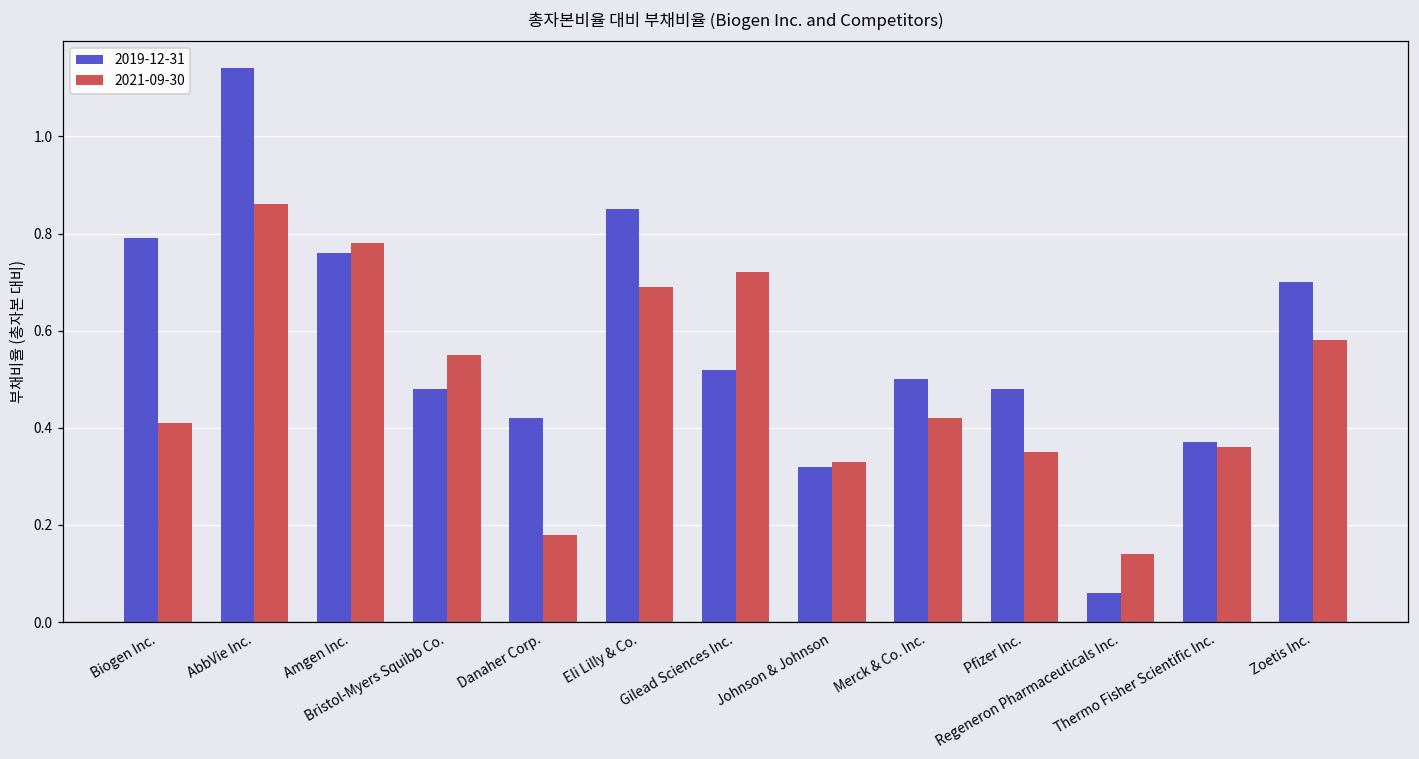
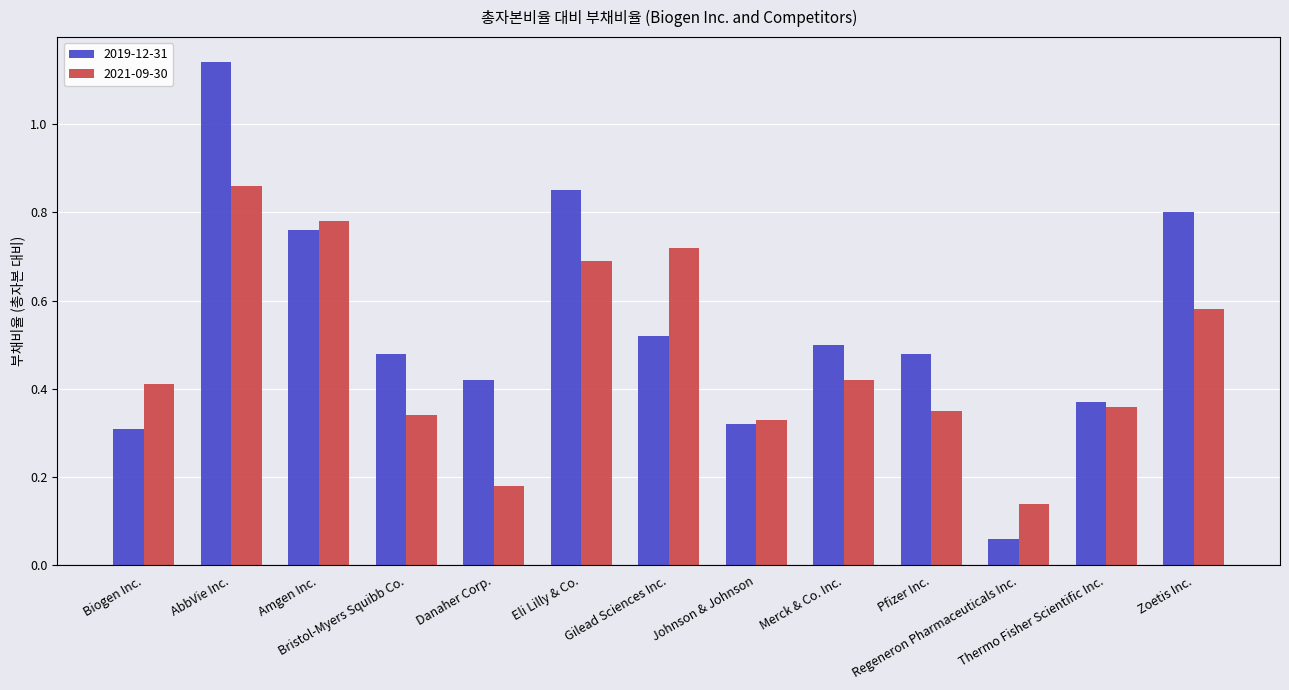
2019-12-31, Biogen Inc.: 0.79 -> 0.31
2021-09-30, Bristol-Myers Squibb Co.: 0.55 -> 0.34
2019-12-31, Zoetis Inc.: 0.7 -> 0.8
